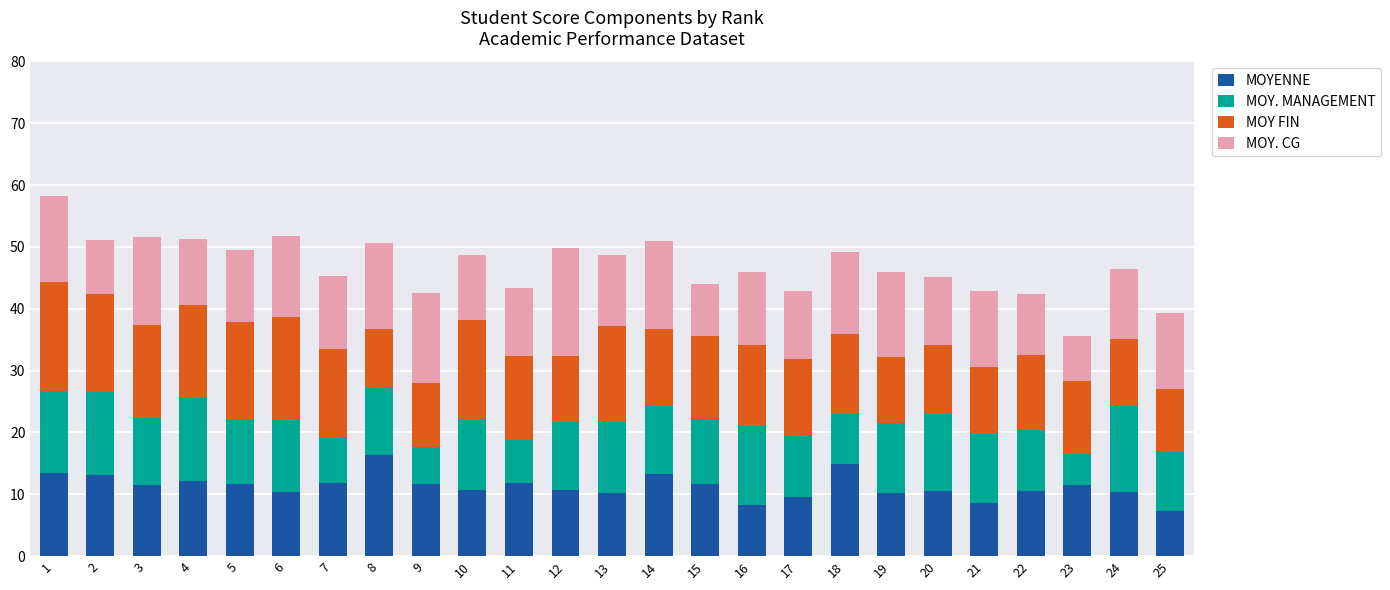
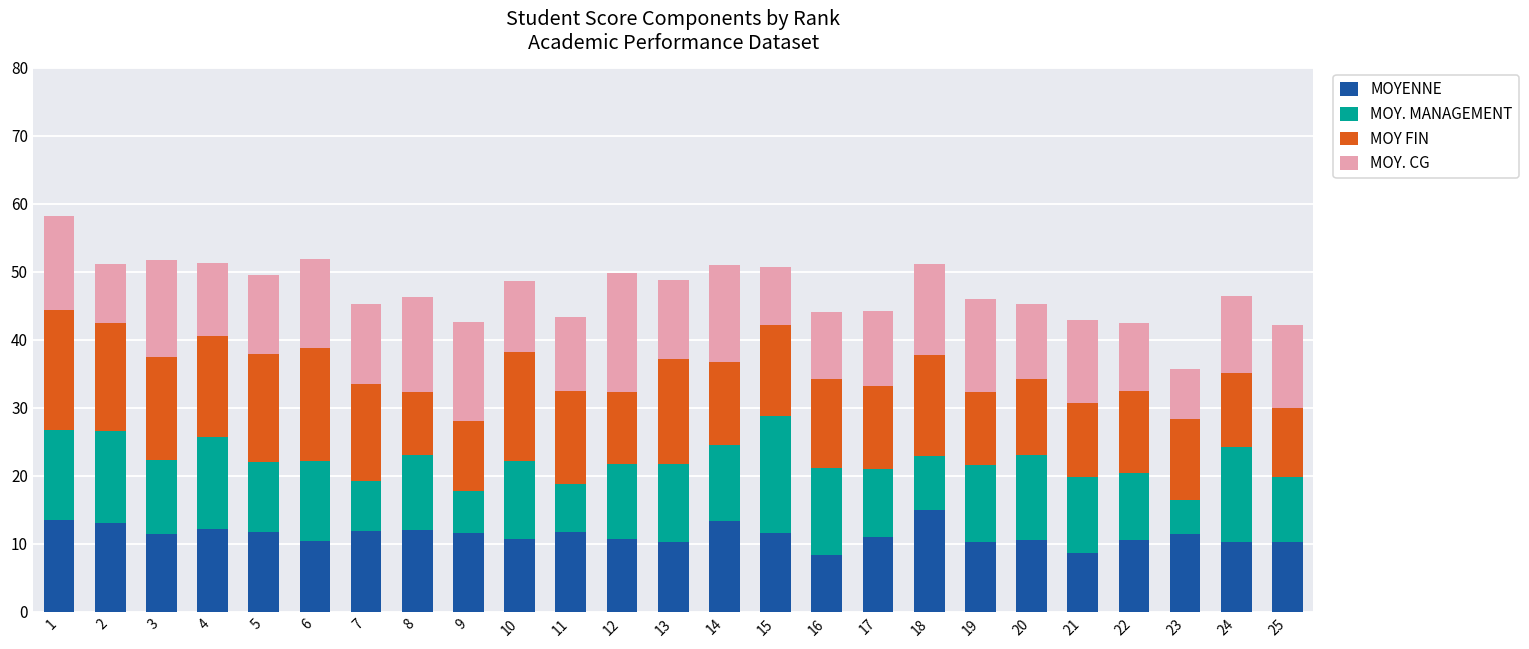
MOYENNE, 8: 16 -> 12
MOY. MANAGEMENT, 15: 11 -> 17
MOY. CG, 16: 12 -> 10
MOYENNE, 17: 10 -> 11
MOY FIN, 18: 13 -> 15
MOYENNE, 25: 7 -> 10
